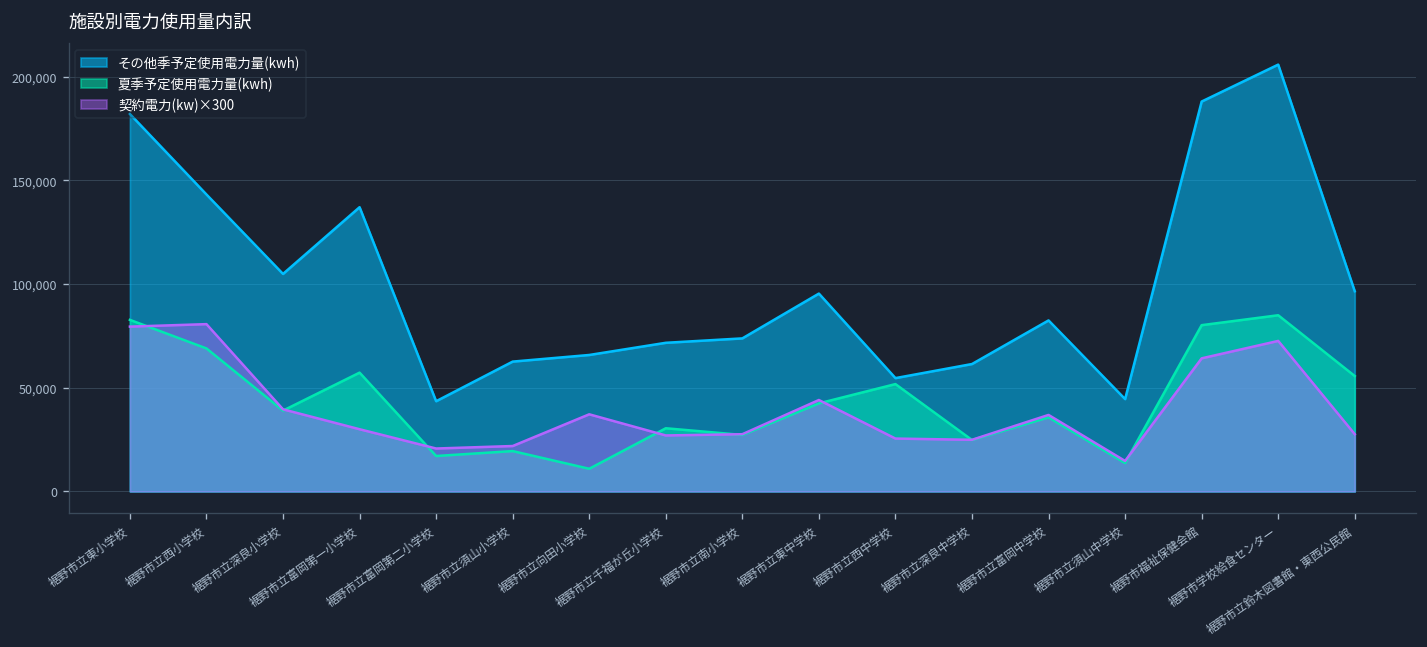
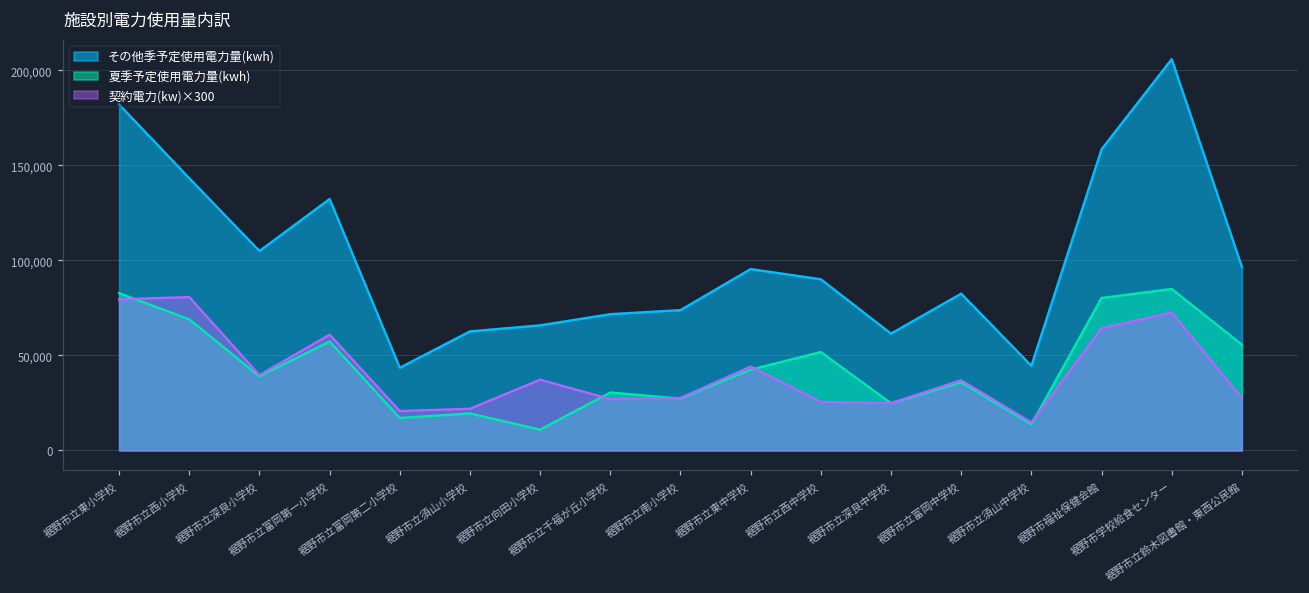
その他季予定使用電力量(kwh), 裾野市立富岡第一小学校: 137,000 -> 132,000
契約電力(kw)×300, 裾野市立富岡第一小学校: 30,000 -> 61,000
その他季予定使用電力量(kwh), 裾野市立西中学校: 55,000 -> 90,000
その他季予定使用電力量(kwh), 裾野市福祉保健会館: 188,000 -> 158,000
